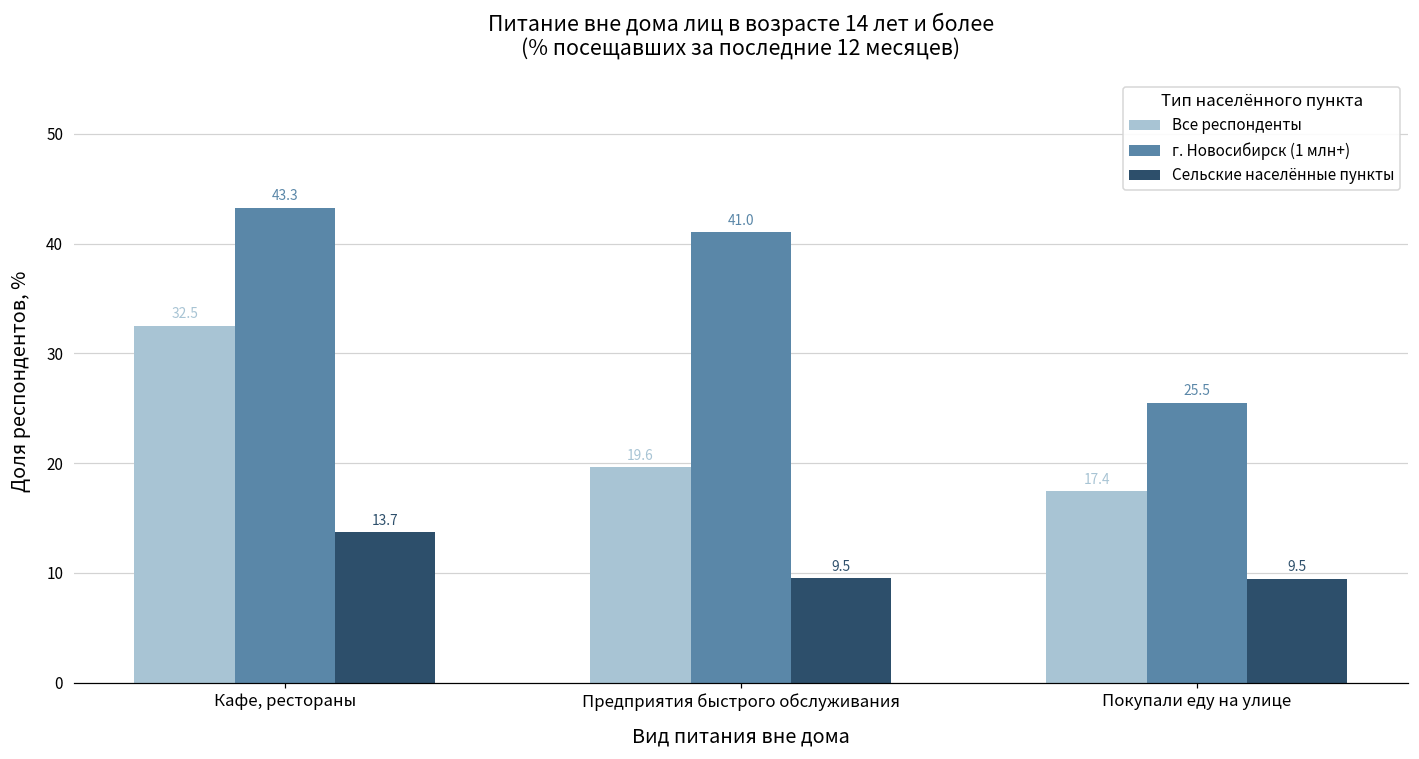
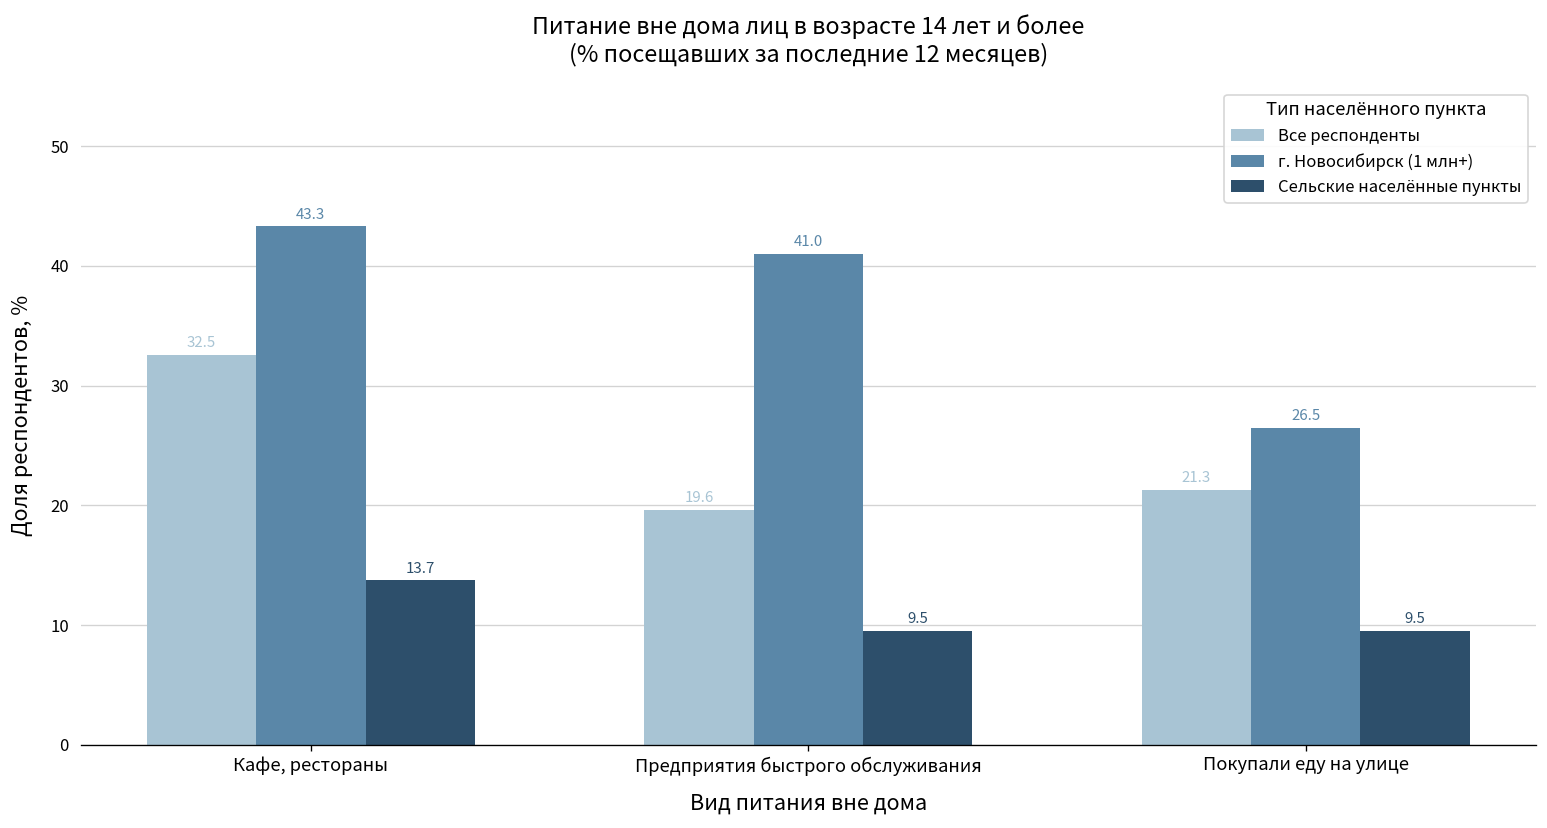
Все респонденты, Покупали еду на улице: 17.4 -> 21.3
г. Новосибирск (1 млн+), Покупали еду на улице: 25.5 -> 26.5
